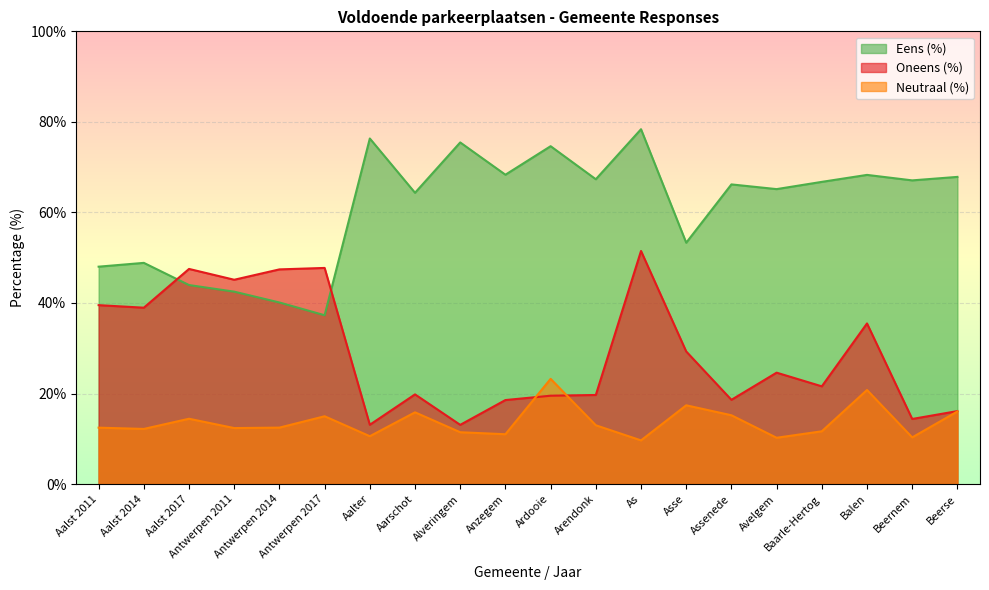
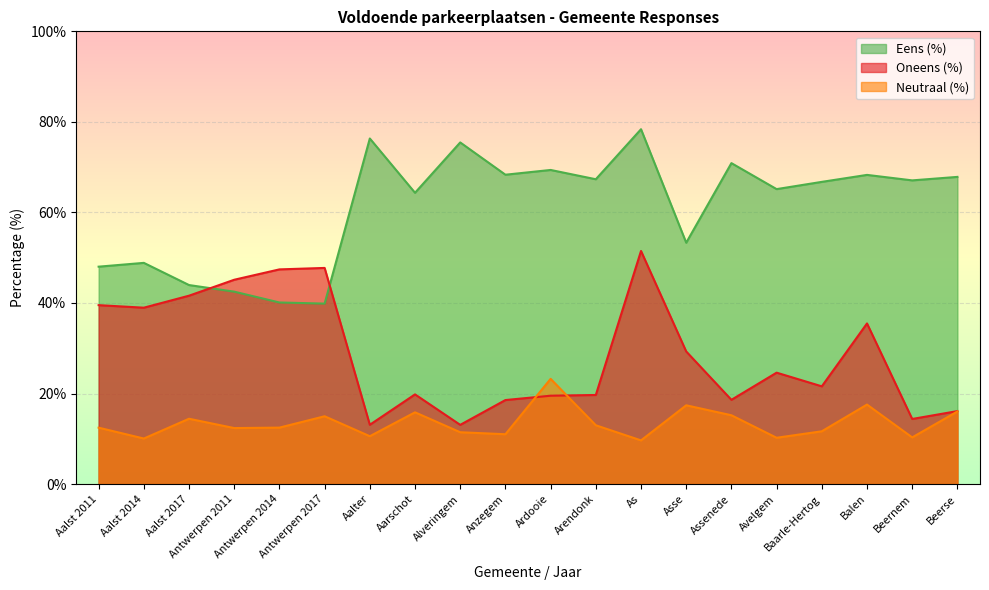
Neutraal (%), Aalst 2014: 12% -> 10%
Oneens (%), Aalst 2017: 48% -> 42%
Eens (%), Antwerpen 2017: 37% -> 40%
Eens (%), Ardooie: 75% -> 69%
Eens (%), Assenede: 66% -> 71%
Neutraal (%), Balen: 21% -> 18%
